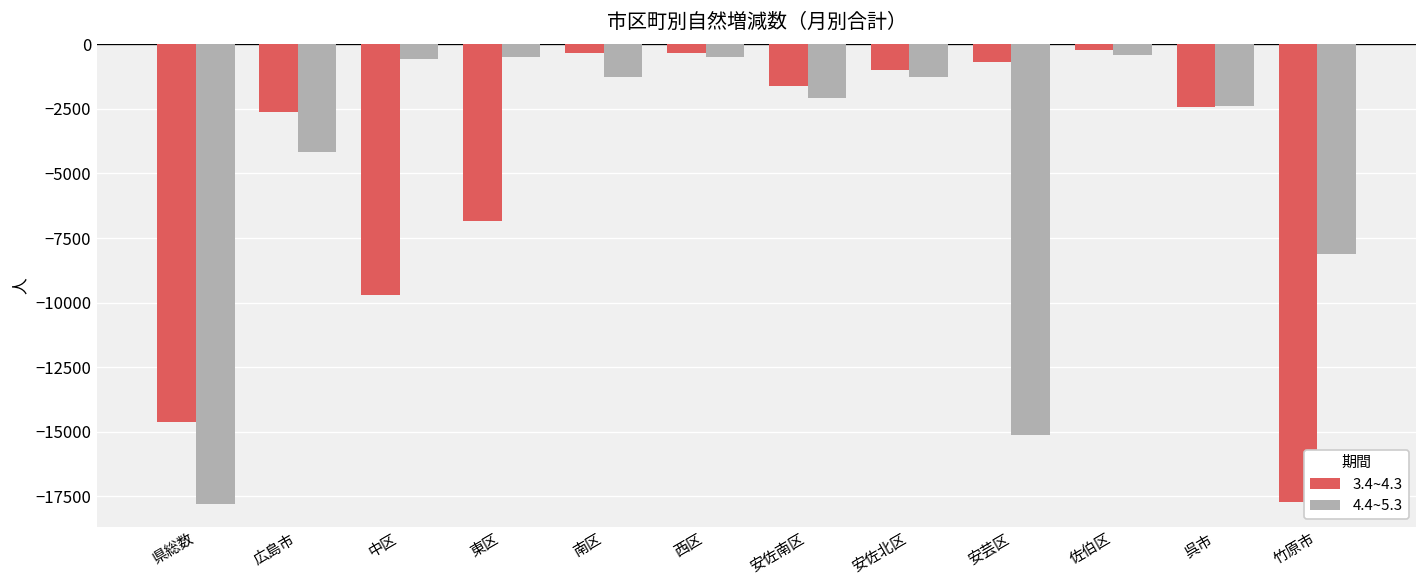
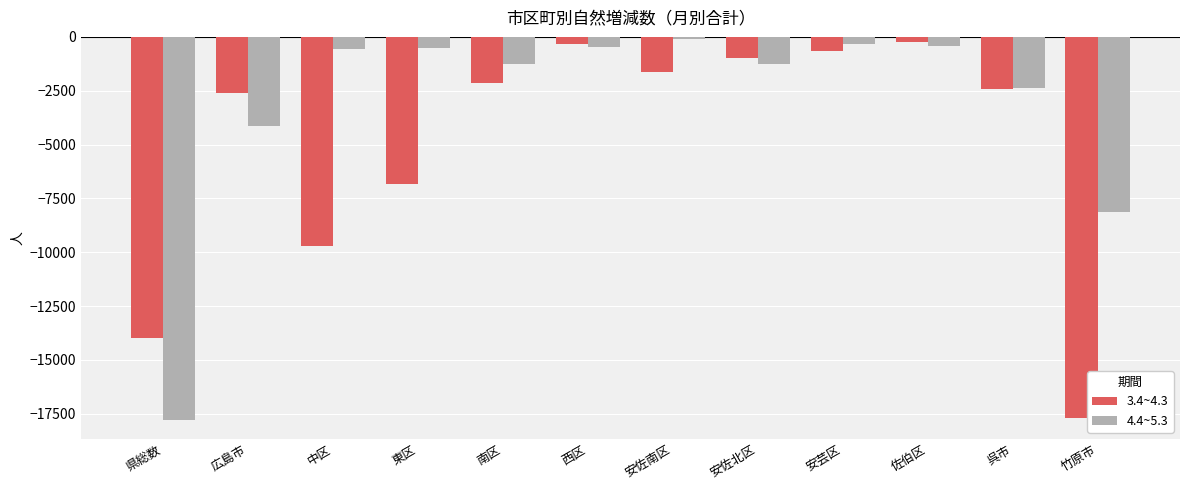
3.4~4.3, 県総数: -14600 -> -14000
3.4~4.3, 南区: -300 -> -2200
4.4~5.3, 安佐南区: -2100 -> -100
4.4~5.3, 安芸区: -15100 -> -300
